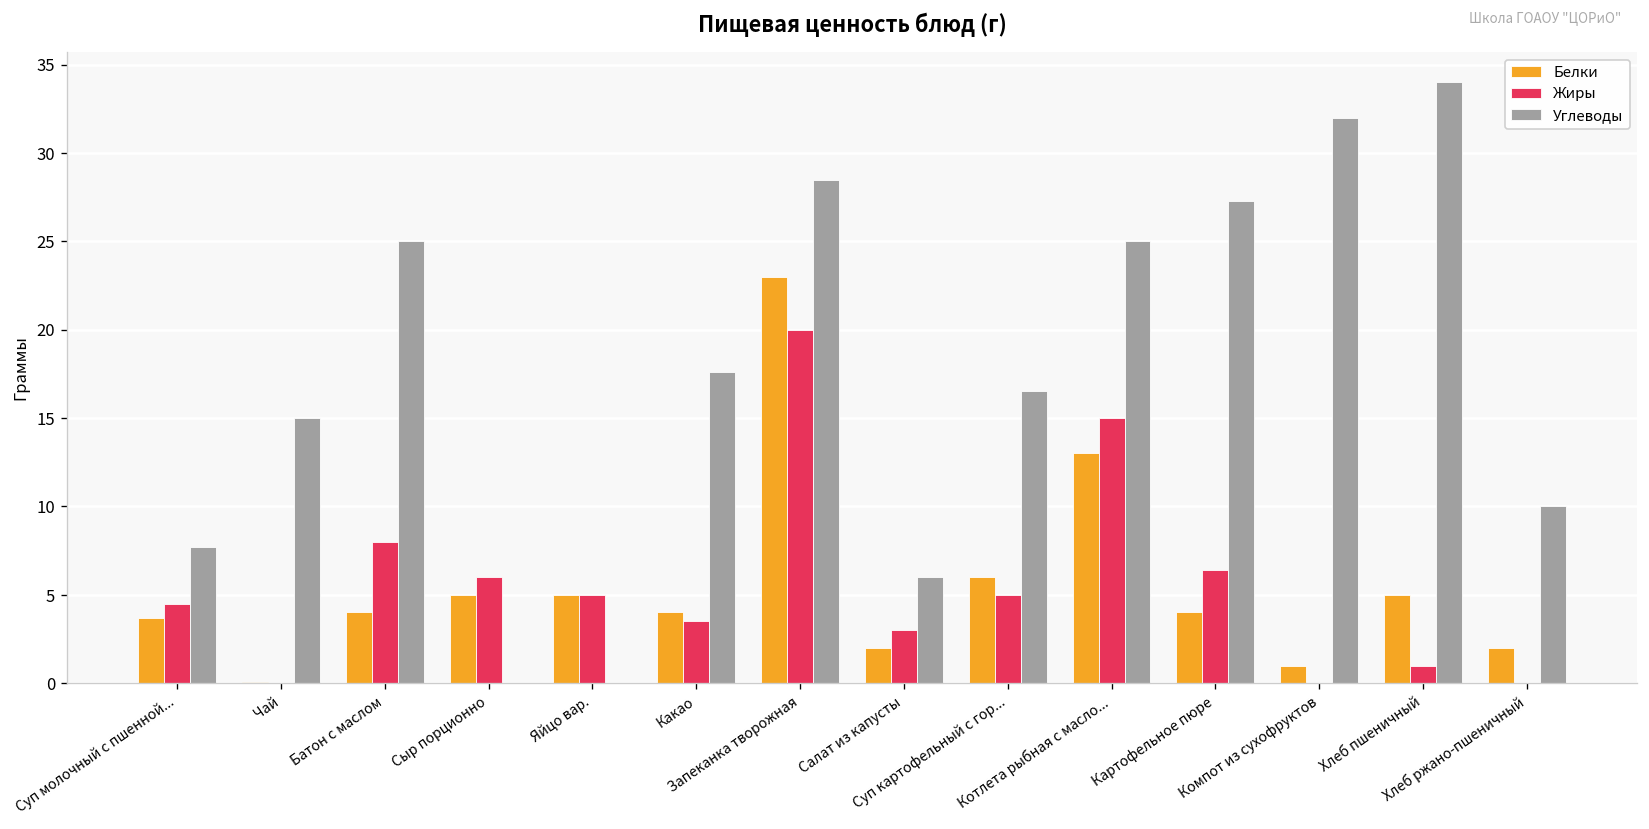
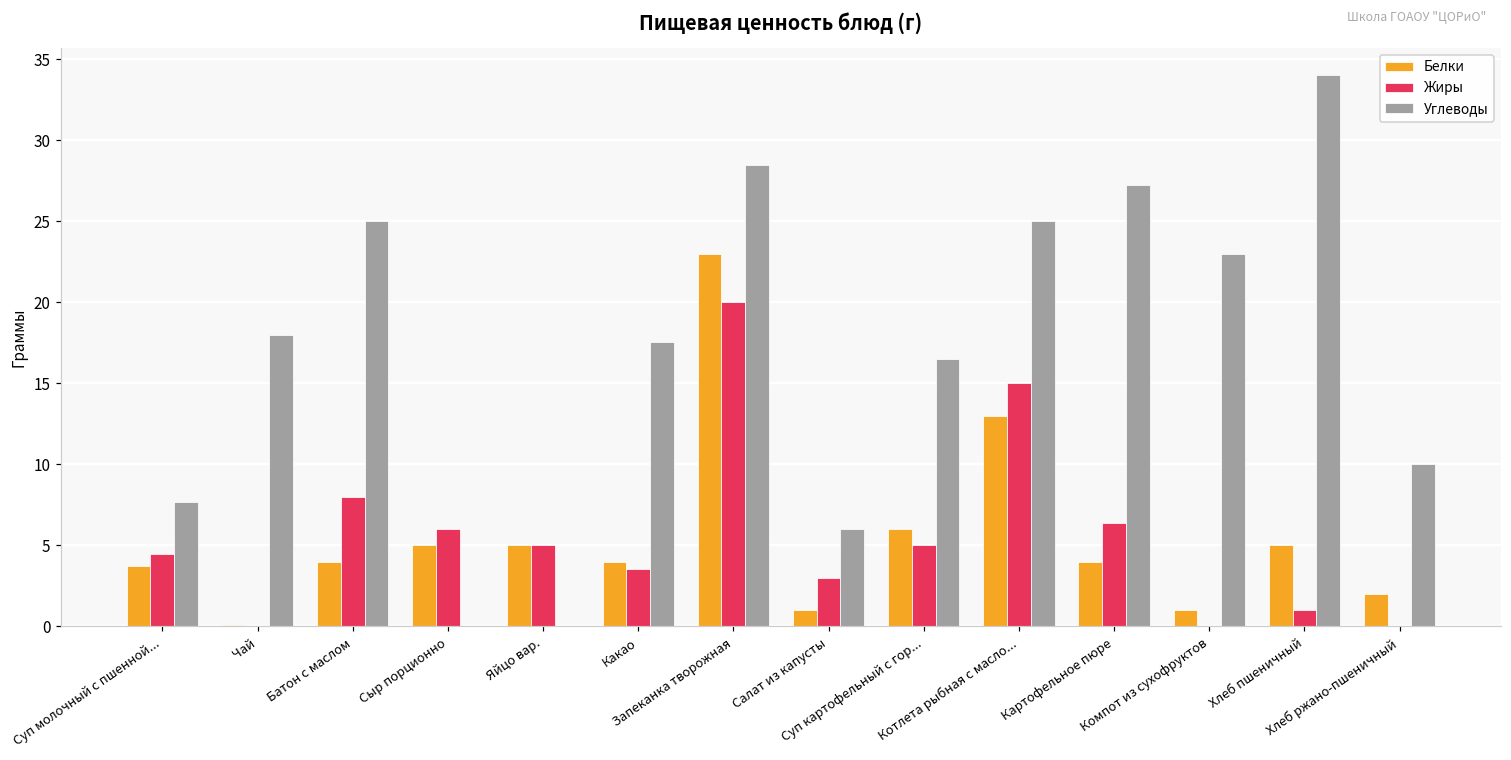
Углеводы, Чай: 15 -> 18
Белки, Салат из капусты: 2 -> 1
Углеводы, Компот из сухофруктов: 32 -> 23
